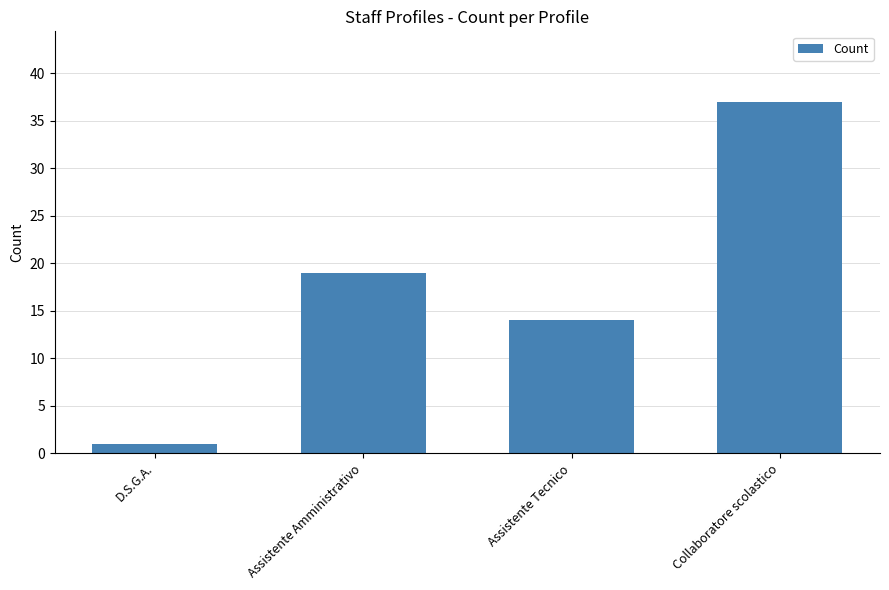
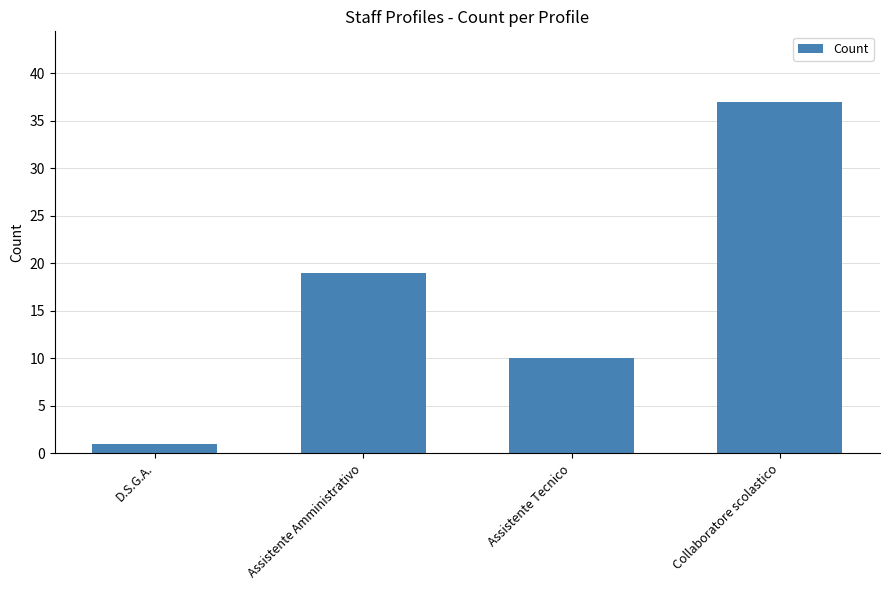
Assistente Tecnico: 14 -> 10
